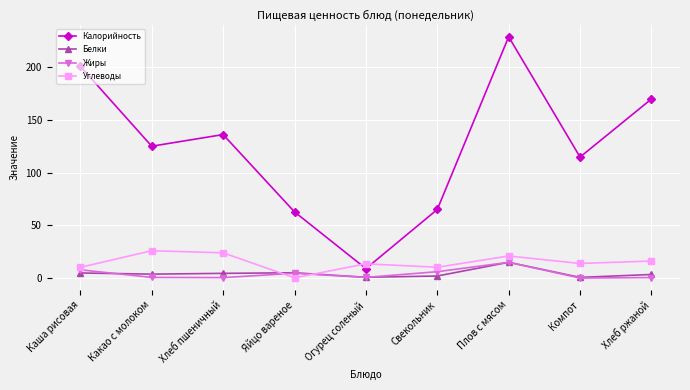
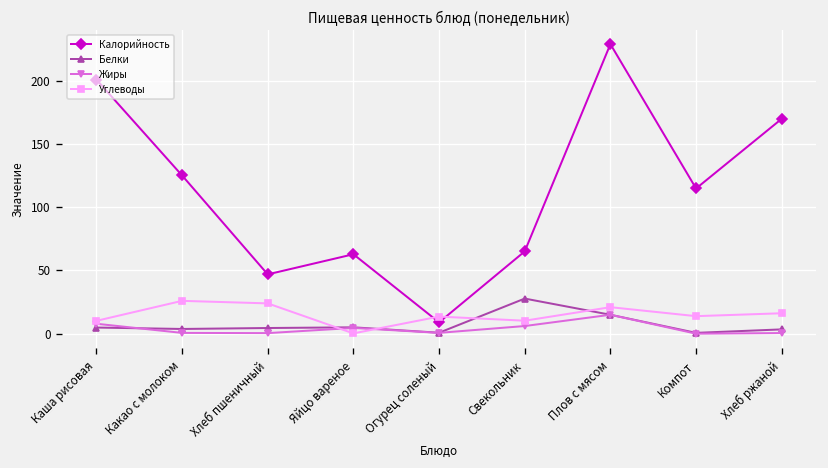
Калорийность, Хлеб пшеничный: 136 -> 47
Белки, Свекольник: 2 -> 28
